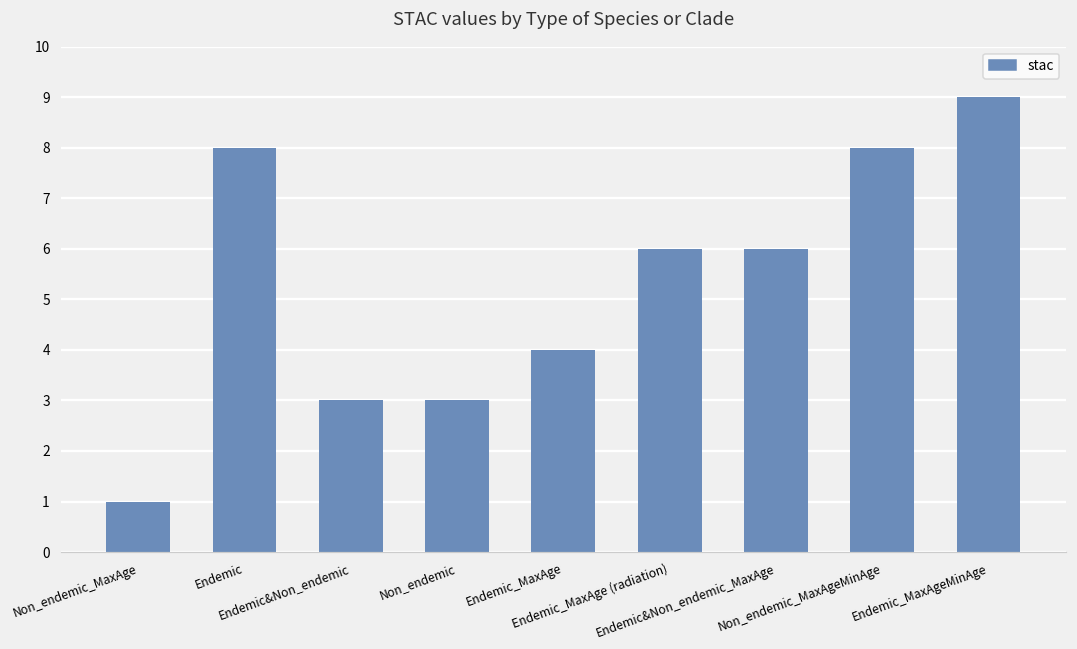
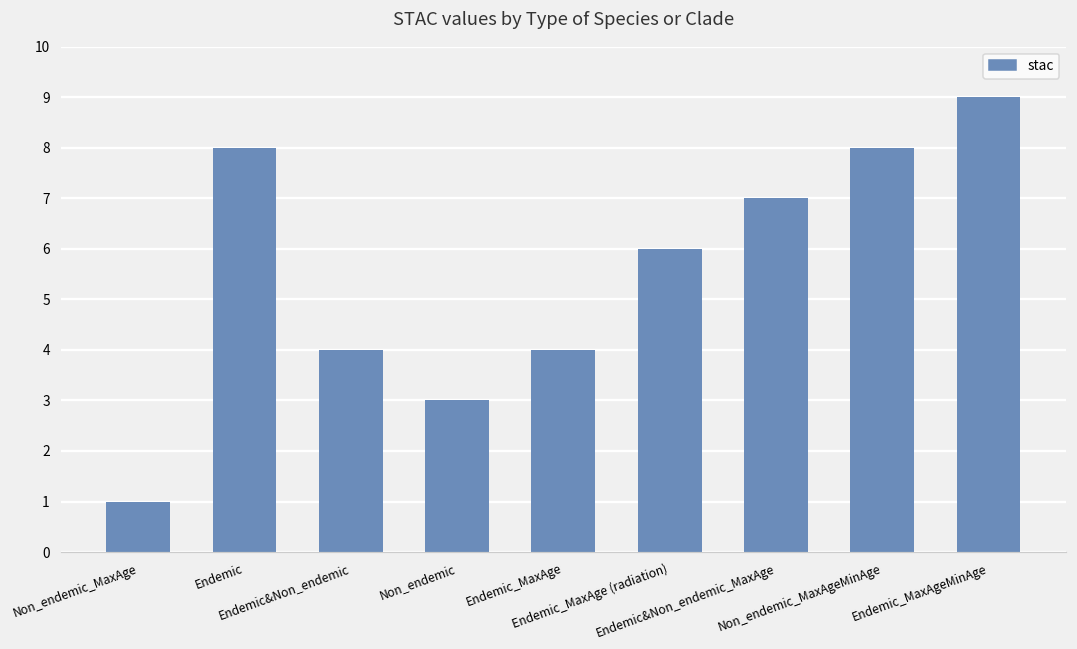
Endemic&Non_endemic: 3 -> 4
Endemic&Non_endemic_MaxAge: 6 -> 7
